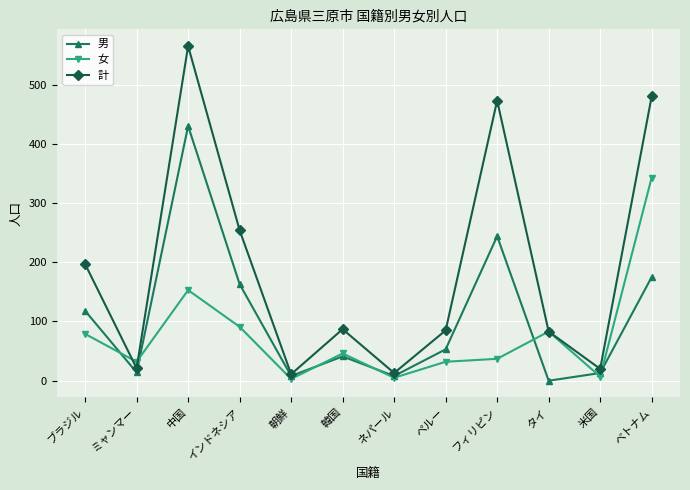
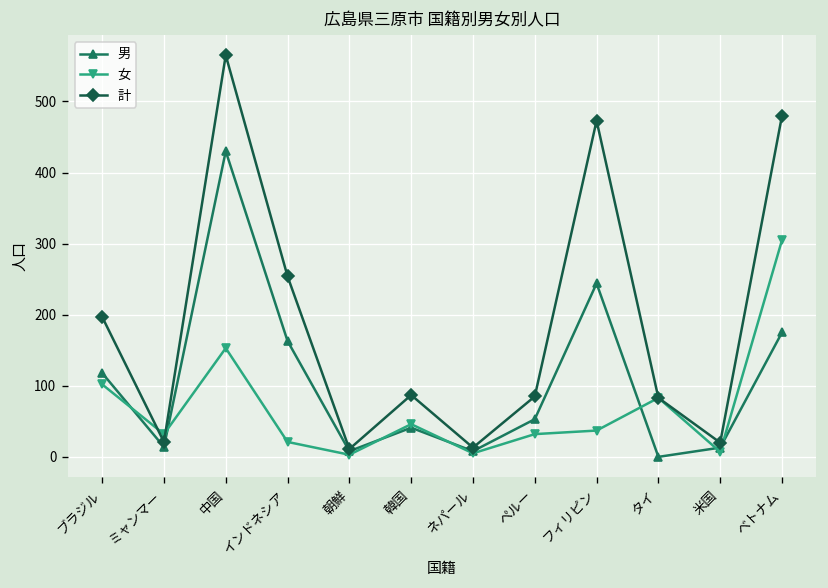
女, ブラジル: 80 -> 100
女, インドネシア: 90 -> 20
女, ベトナム: 340 -> 310
